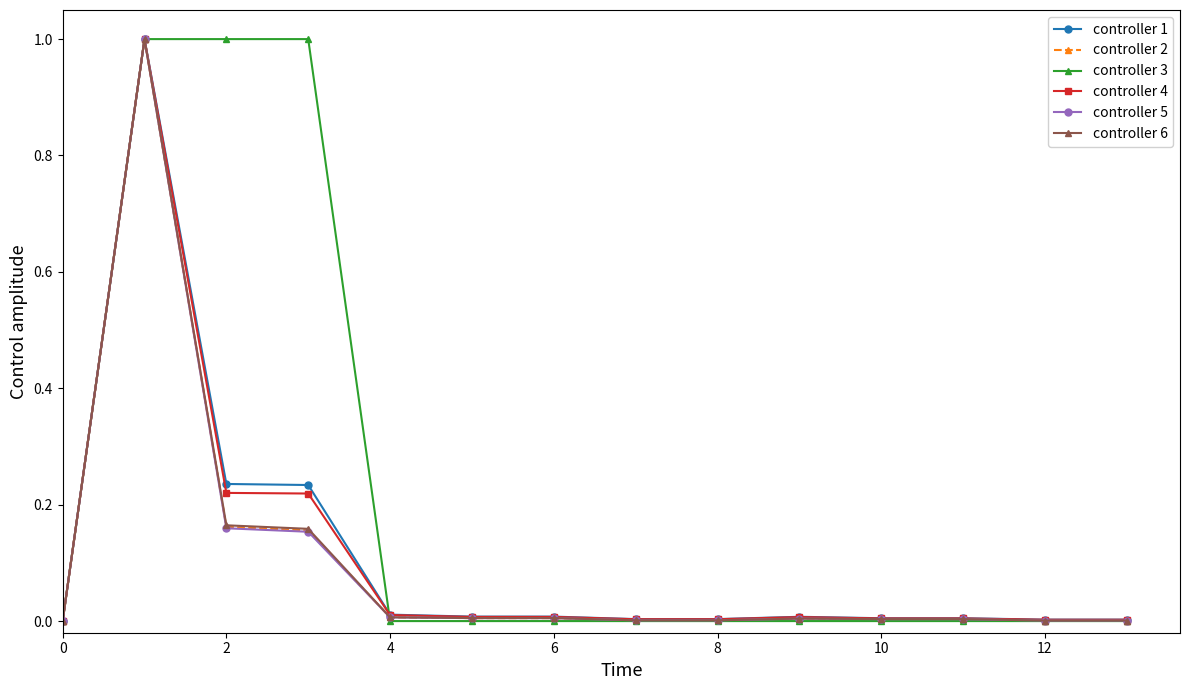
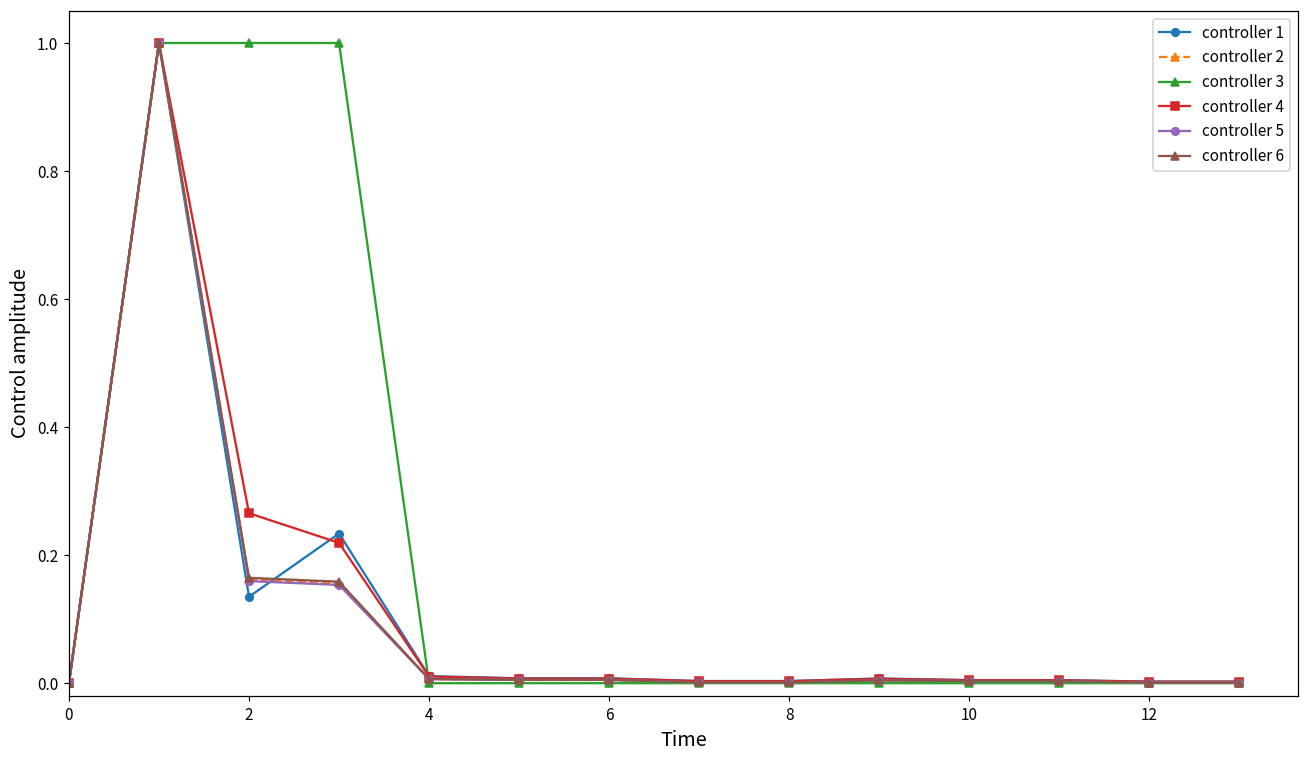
controller 1, 2: 0.24 -> 0.13
controller 4, 2: 0.22 -> 0.27
